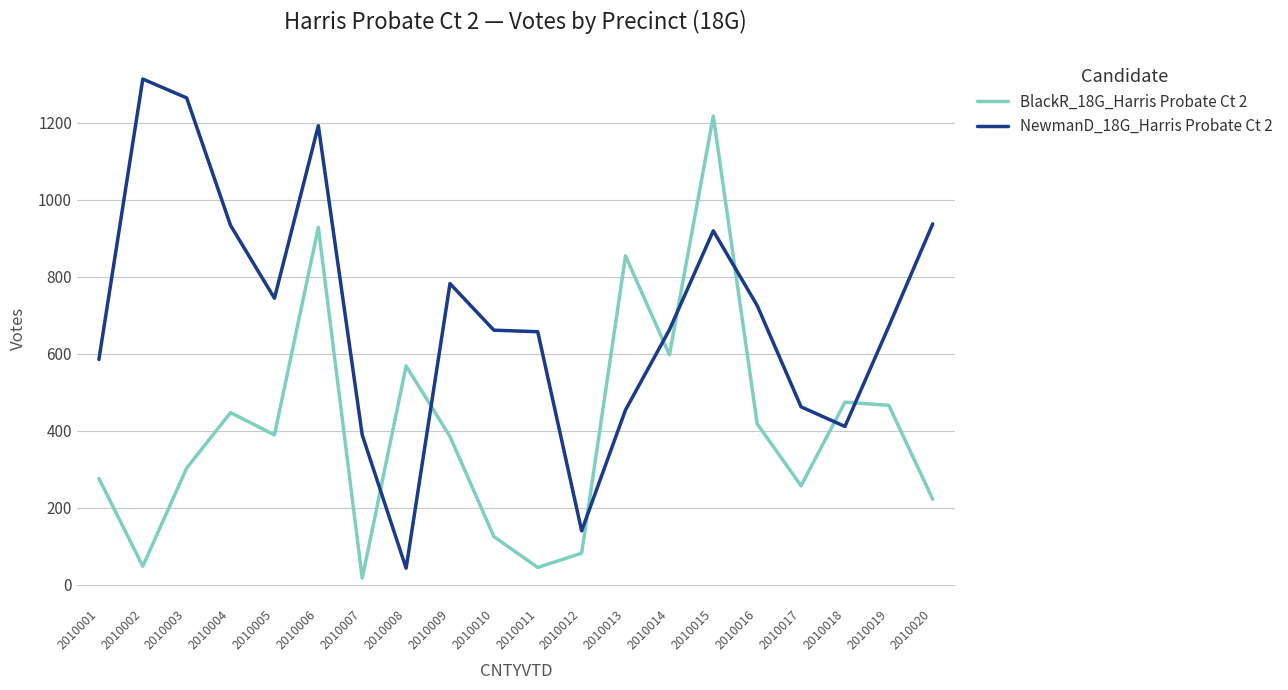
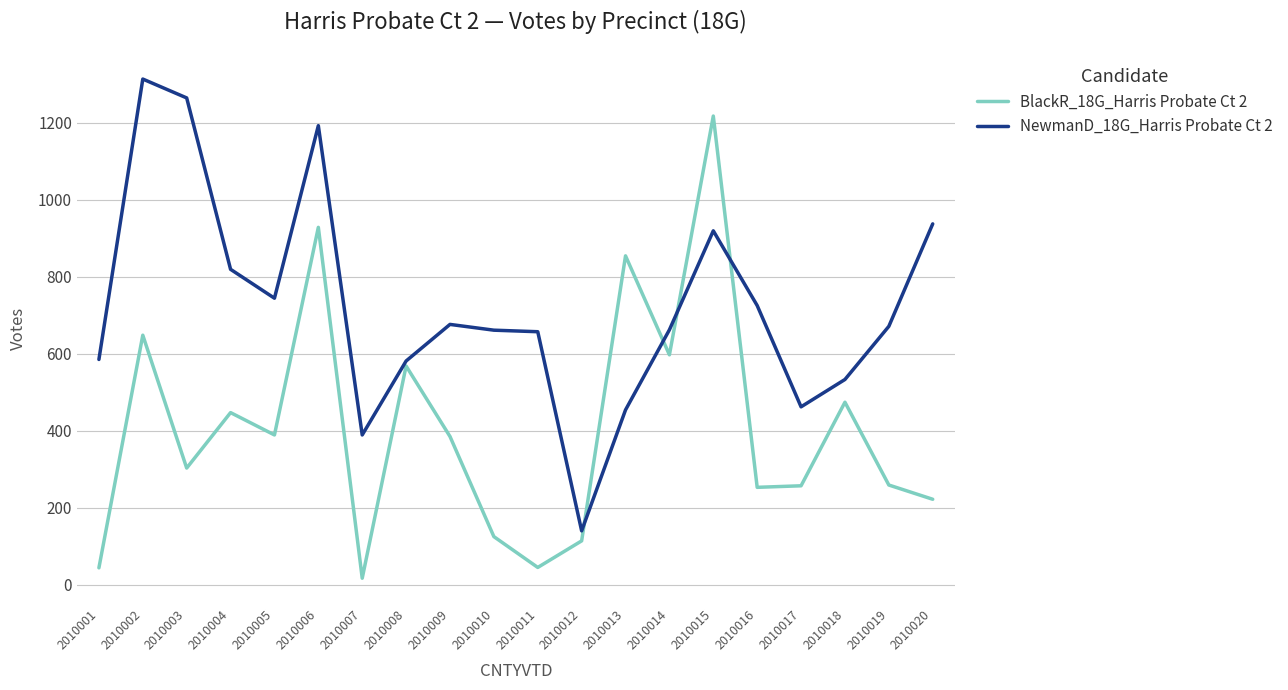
BlackR_18G_Harris Probate Ct 2, 2010001: 280 -> 40
BlackR_18G_Harris Probate Ct 2, 2010002: 50 -> 650
NewmanD_18G_Harris Probate Ct 2, 2010004: 930 -> 820
NewmanD_18G_Harris Probate Ct 2, 2010008: 40 -> 580
NewmanD_18G_Harris Probate Ct 2, 2010009: 780 -> 680
BlackR_18G_Harris Probate Ct 2, 2010012: 80 -> 110
BlackR_18G_Harris Probate Ct 2, 2010016: 420 -> 250
NewmanD_18G_Harris Probate Ct 2, 2010018: 410 -> 530
BlackR_18G_Harris Probate Ct 2, 2010019: 470 -> 260
